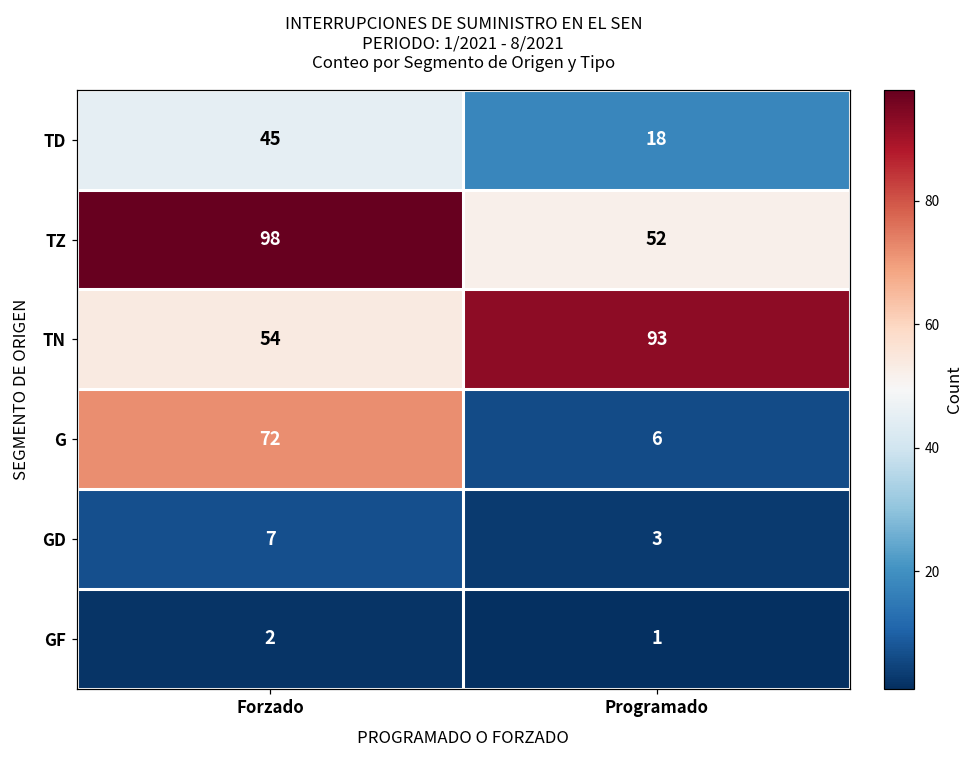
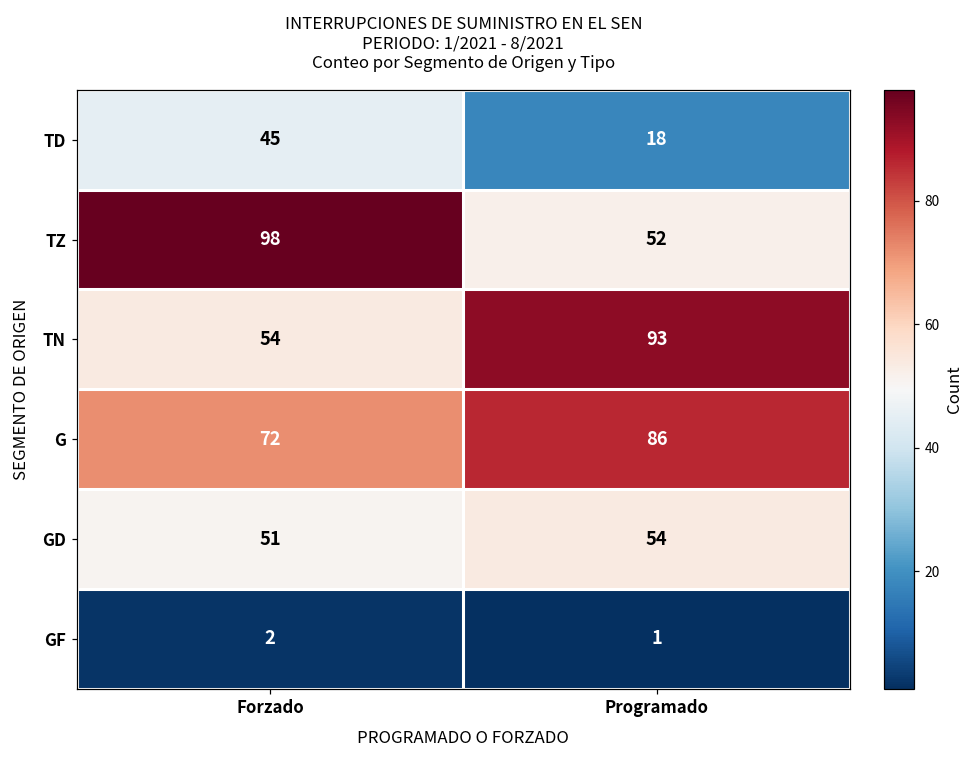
G, Programado: 6 -> 86
GD, Forzado: 7 -> 51
GD, Programado: 3 -> 54
